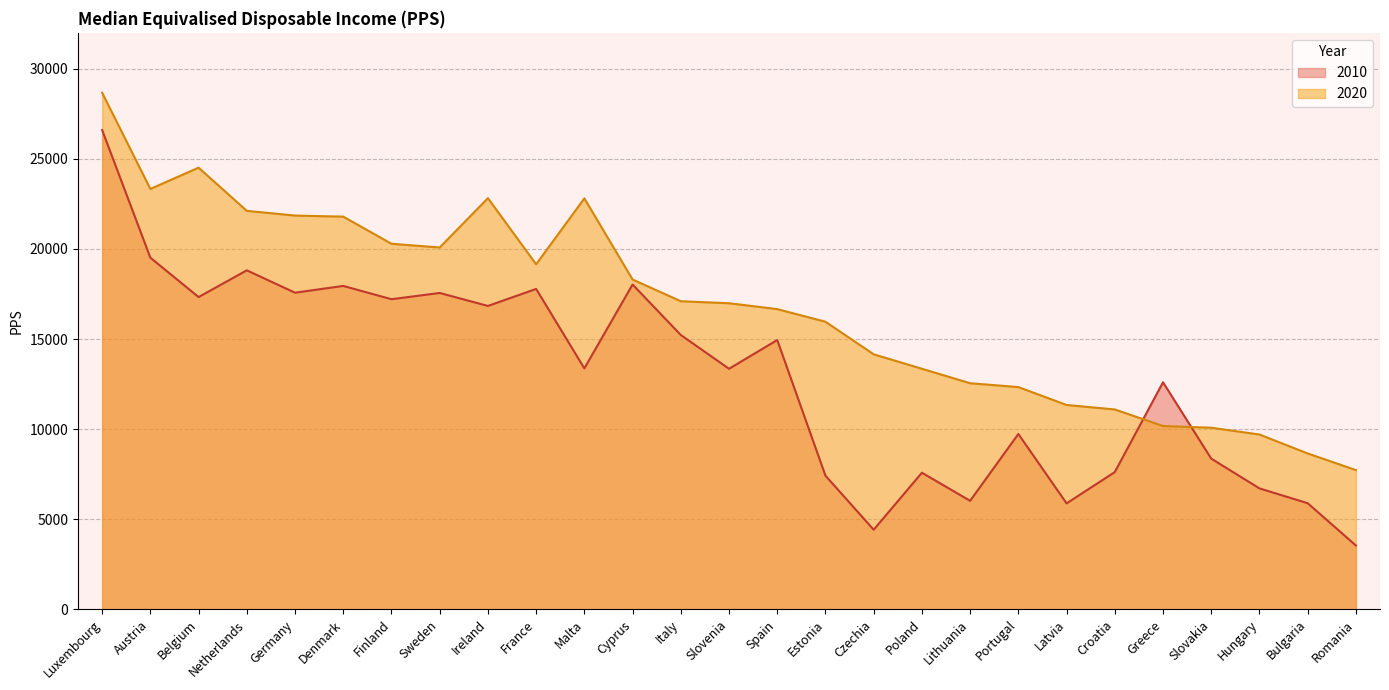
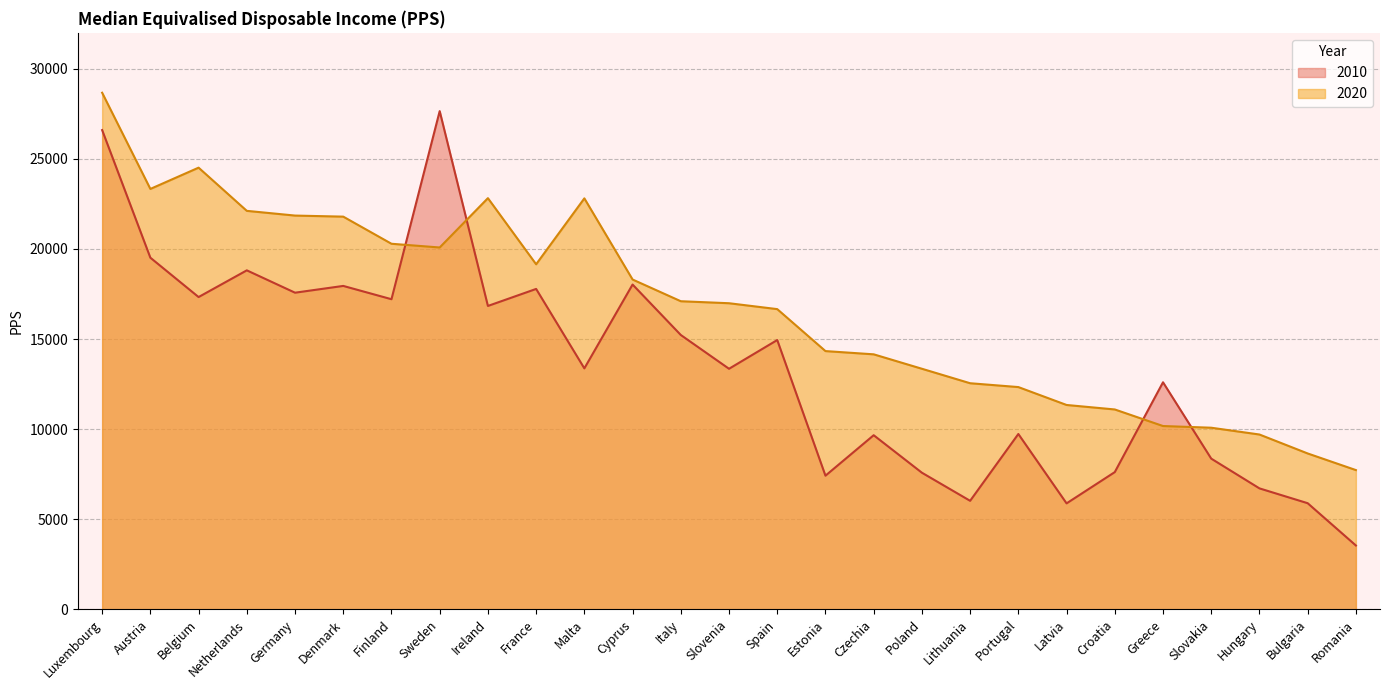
2010, Sweden: 17600 -> 27700
2020, Estonia: 16000 -> 14300
2010, Czechia: 4400 -> 9700
